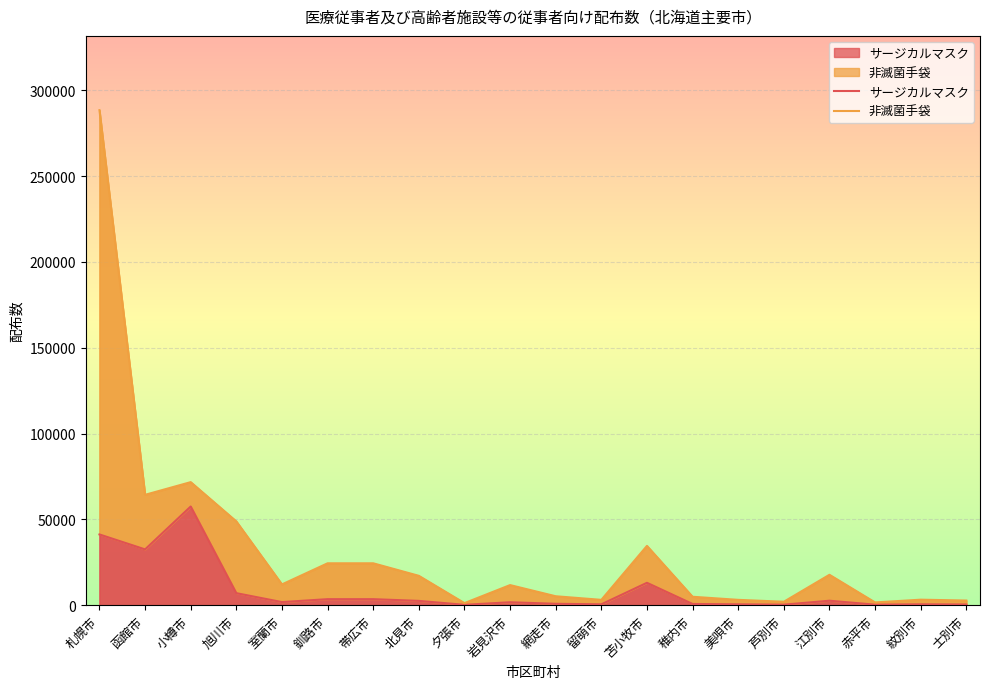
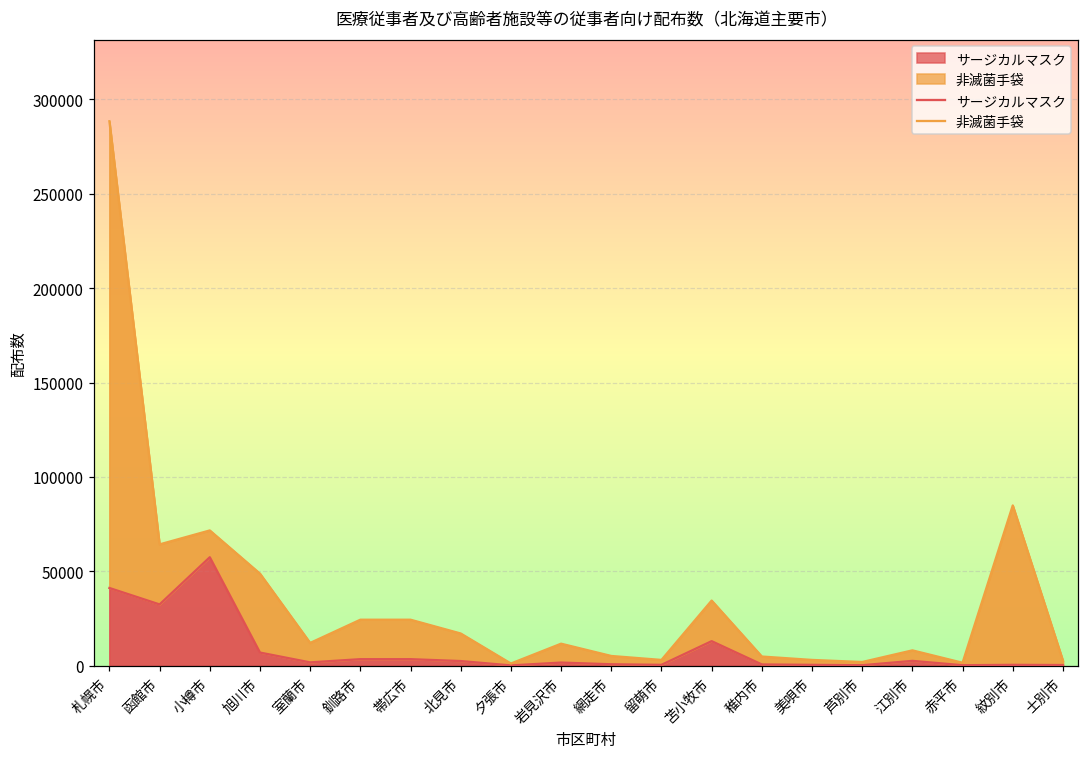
非滅菌手袋, 江別市: 15000 -> 6000
非滅菌手袋, 紋別市: 3000 -> 84000
